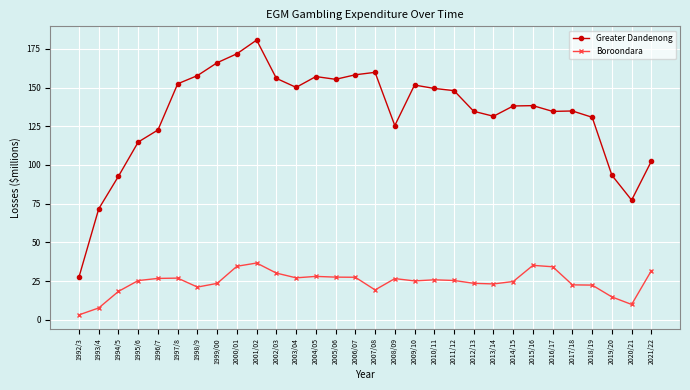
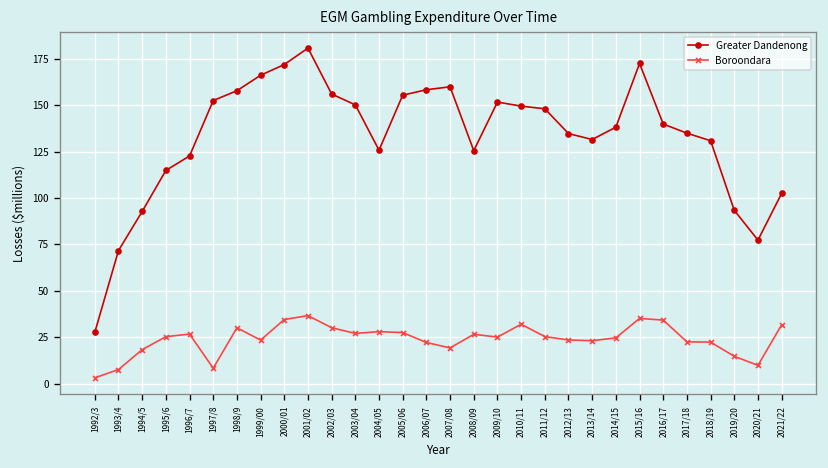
Boroondara, 1997/8: 27 -> 8
Boroondara, 1998/9: 21 -> 30
Greater Dandenong, 2004/05: 157 -> 126
Boroondara, 2006/07: 27 -> 22
Boroondara, 2010/11: 26 -> 32
Greater Dandenong, 2015/16: 138 -> 172
Greater Dandenong, 2016/17: 135 -> 140
